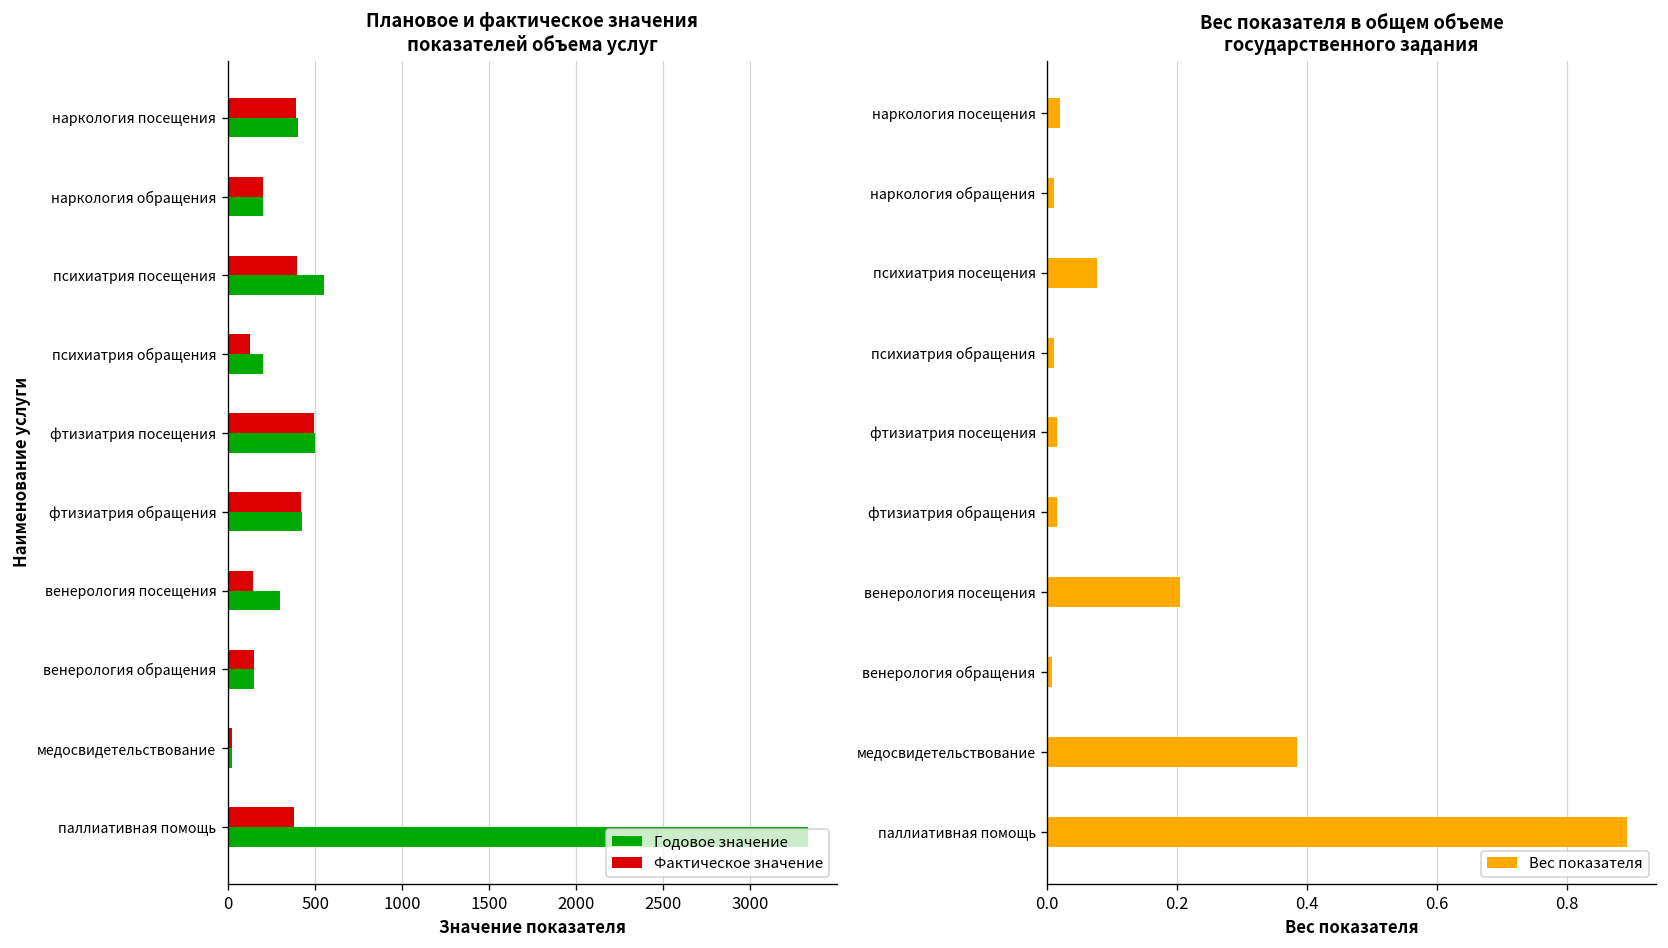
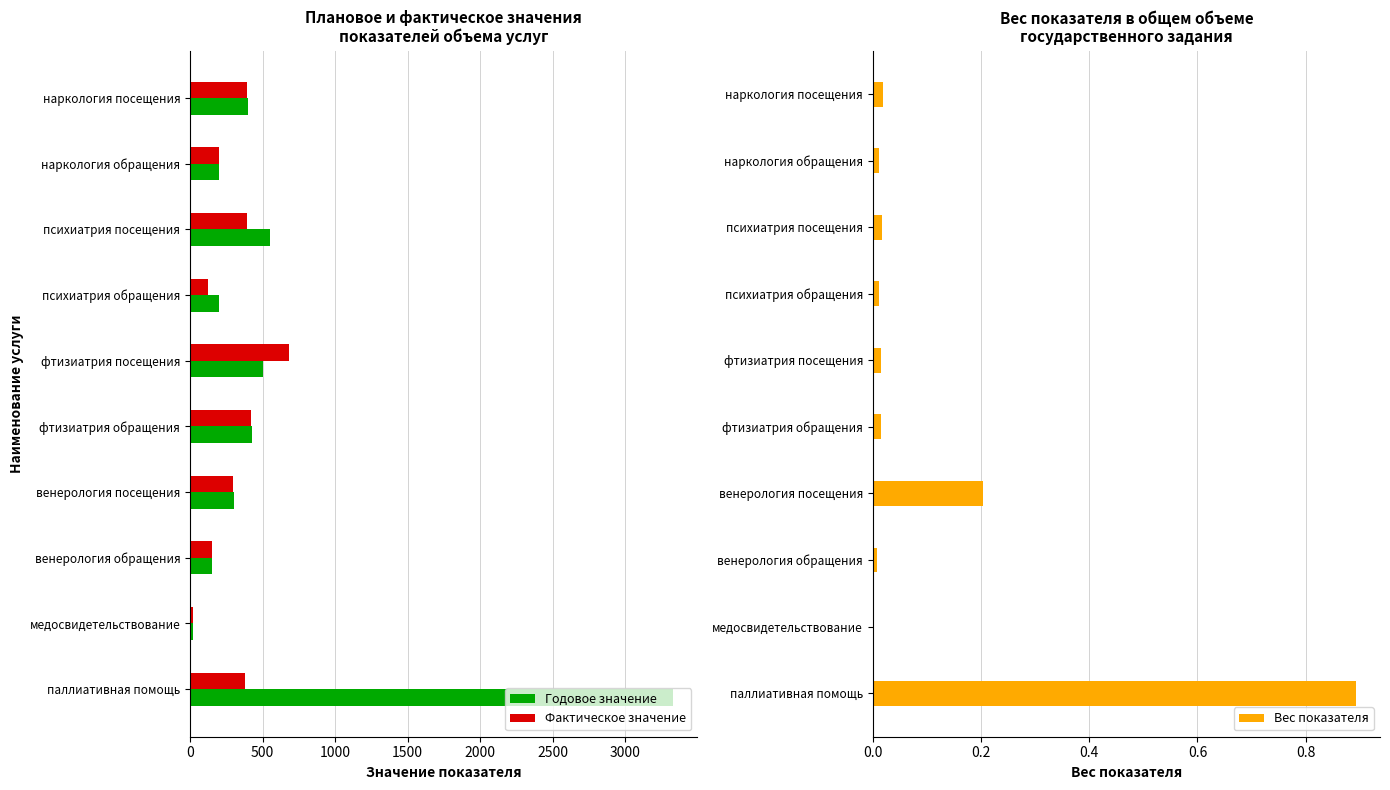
Плановое и фактическое значения показателей объема услуг, Фактическое значение, фтизиатрия посещения: 490 -> 680
Плановое и фактическое значения показателей объема услуг, Фактическое значение, венерология посещения: 150 -> 290
Вес показателя в общем объеме государственного задания, психиатрия посещения: 0.08 -> 0.02
Вес показателя в общем объеме государственного задания, медосвидетельствование: 0.38 -> 0.00
